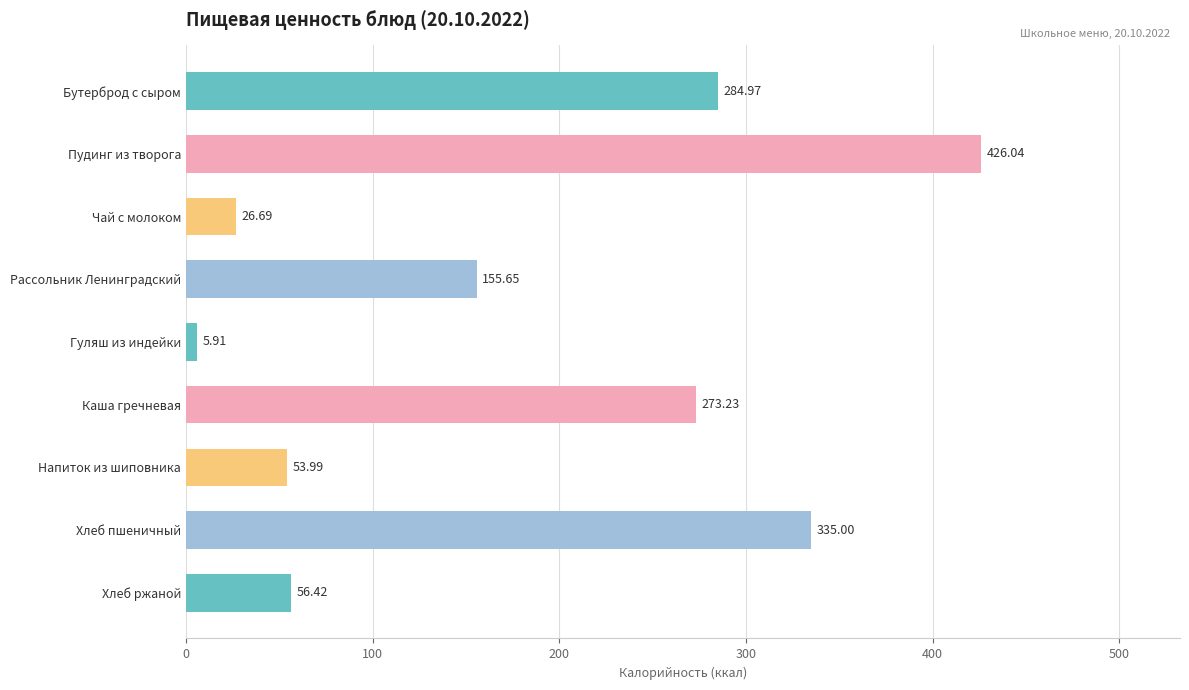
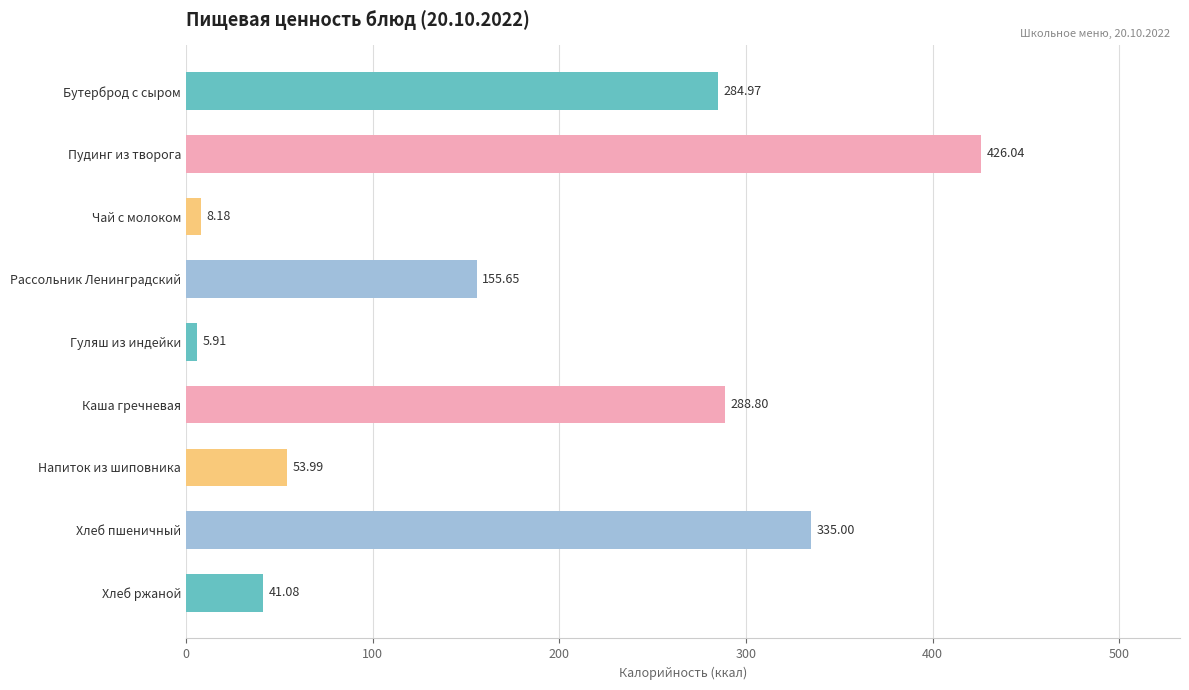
Чай с молоком: 26.69 -> 8.18
Каша гречневая: 273.23 -> 288.80
Хлеб ржаной: 56.42 -> 41.08
